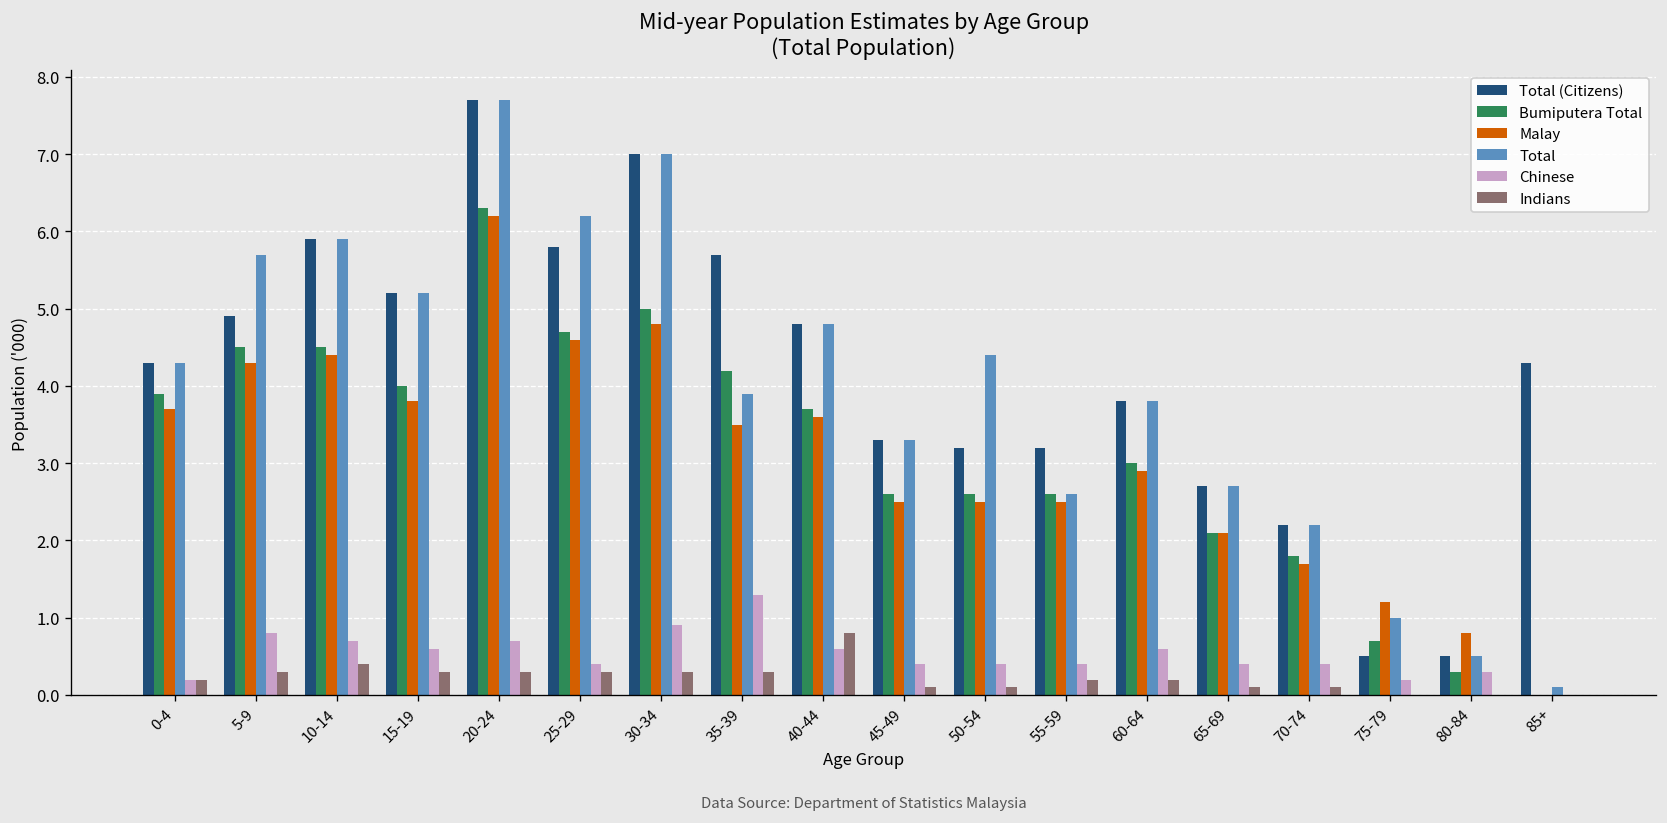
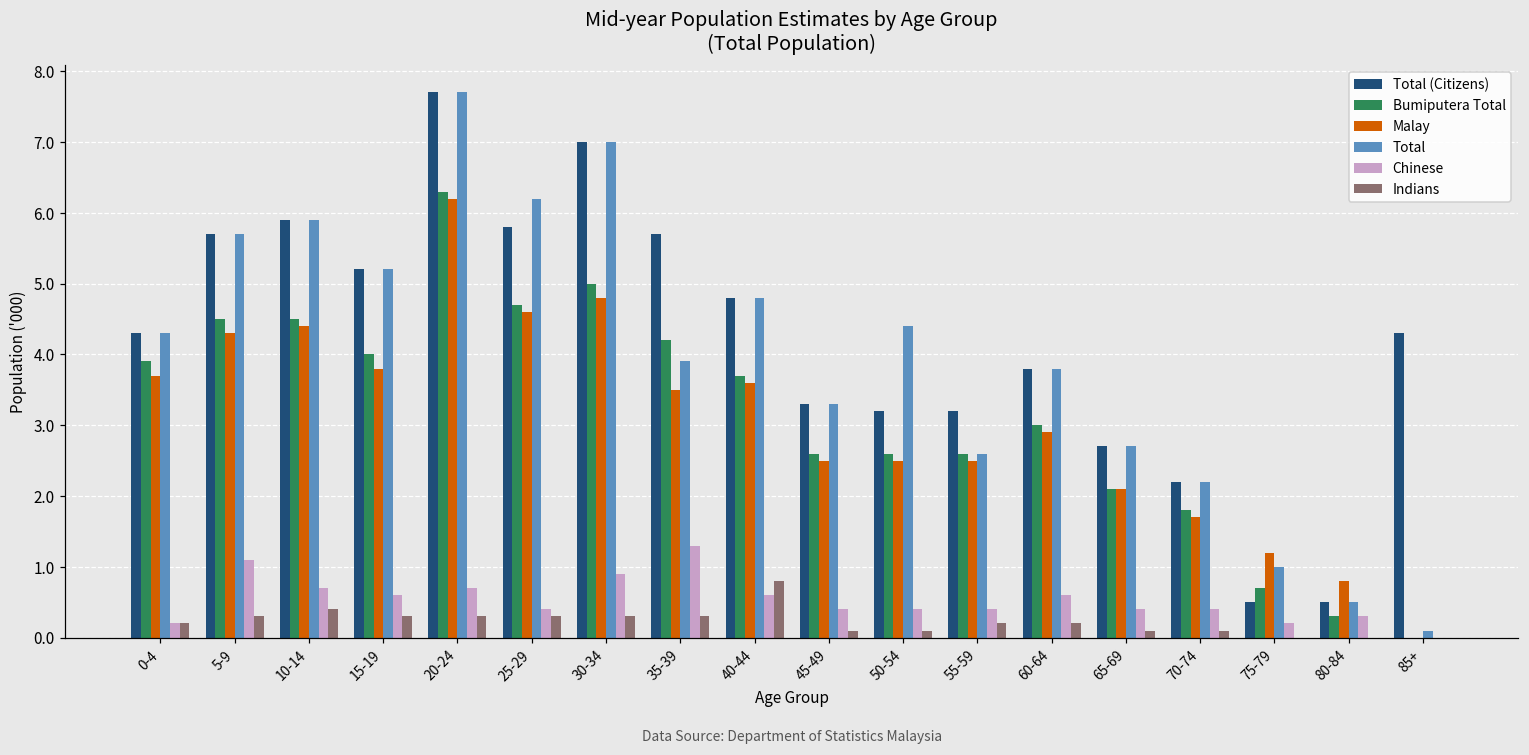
Total (Citizens), 5-9: 4.9 -> 5.7
Chinese, 5-9: 0.8 -> 1.1
